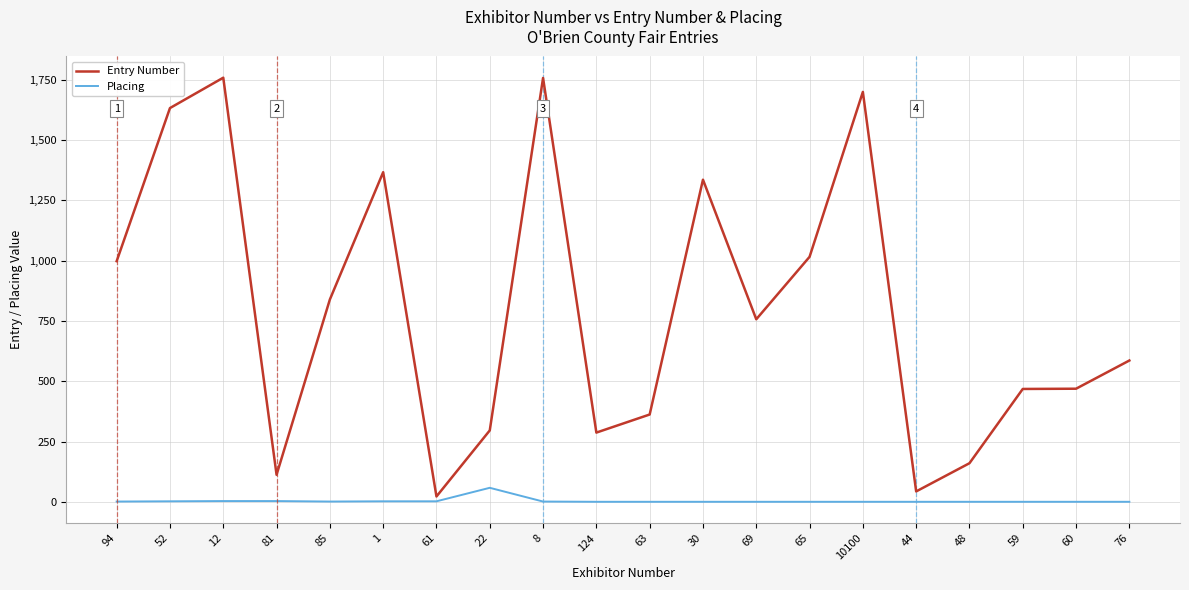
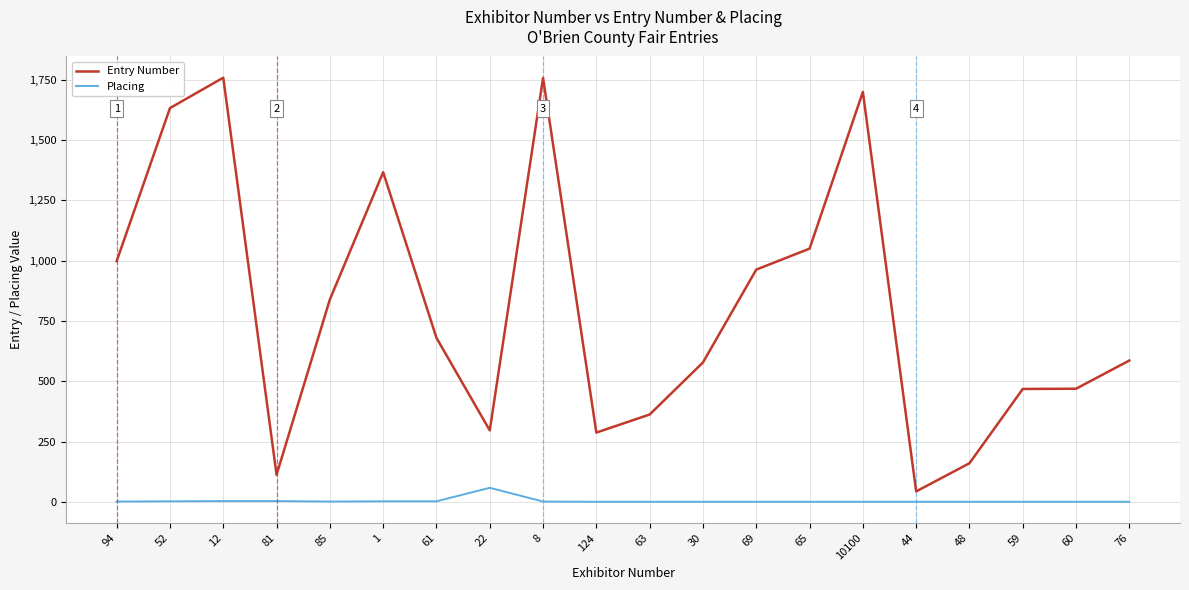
Entry Number, 61: 20 -> 680
Entry Number, 30: 1,340 -> 580
Entry Number, 69: 760 -> 960
Entry Number, 65: 1,020 -> 1,050
